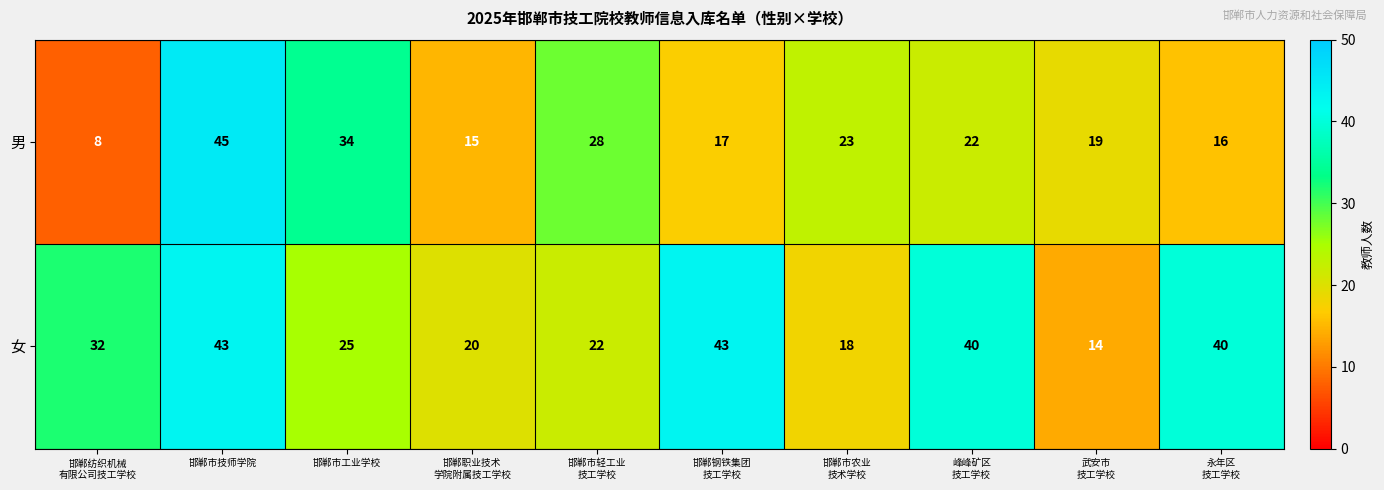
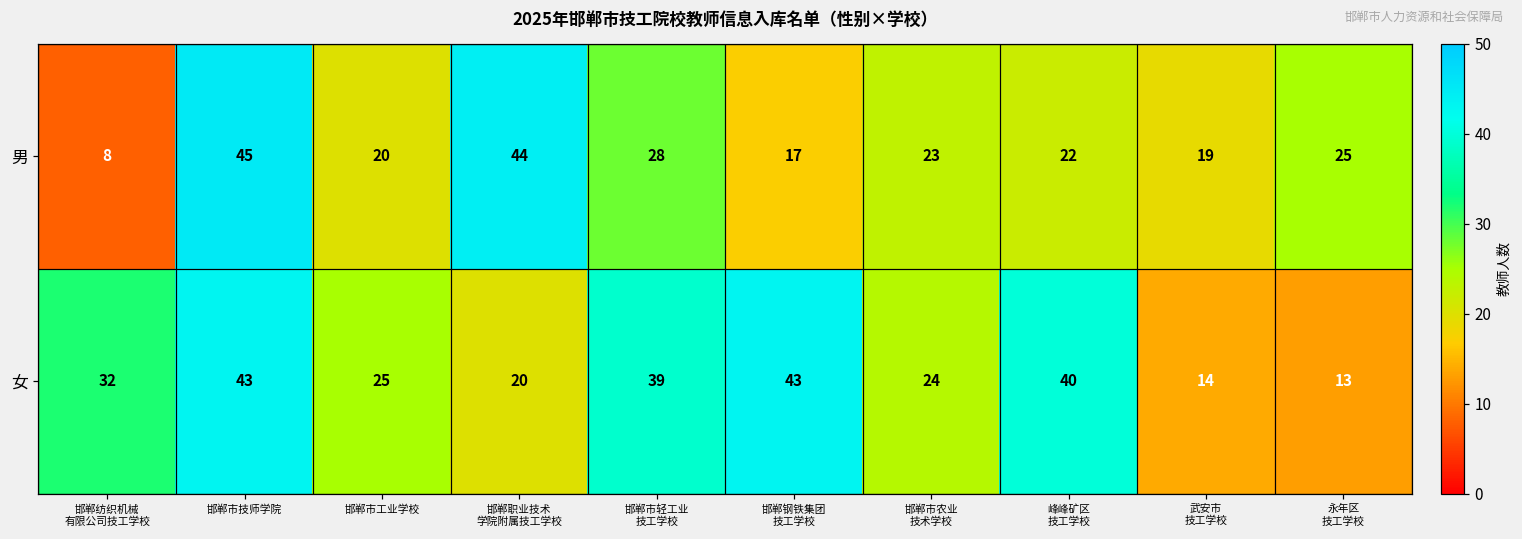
男, 邯郸市工业学校: 34 -> 20
男, 邯郸职业技术 学院附属技工学校: 15 -> 44
男, 永年区 技工学校: 16 -> 25
女, 邯郸市轻工业 技工学校: 22 -> 39
女, 邯郸市农业 技术学校: 18 -> 24
女, 永年区 技工学校: 40 -> 13
